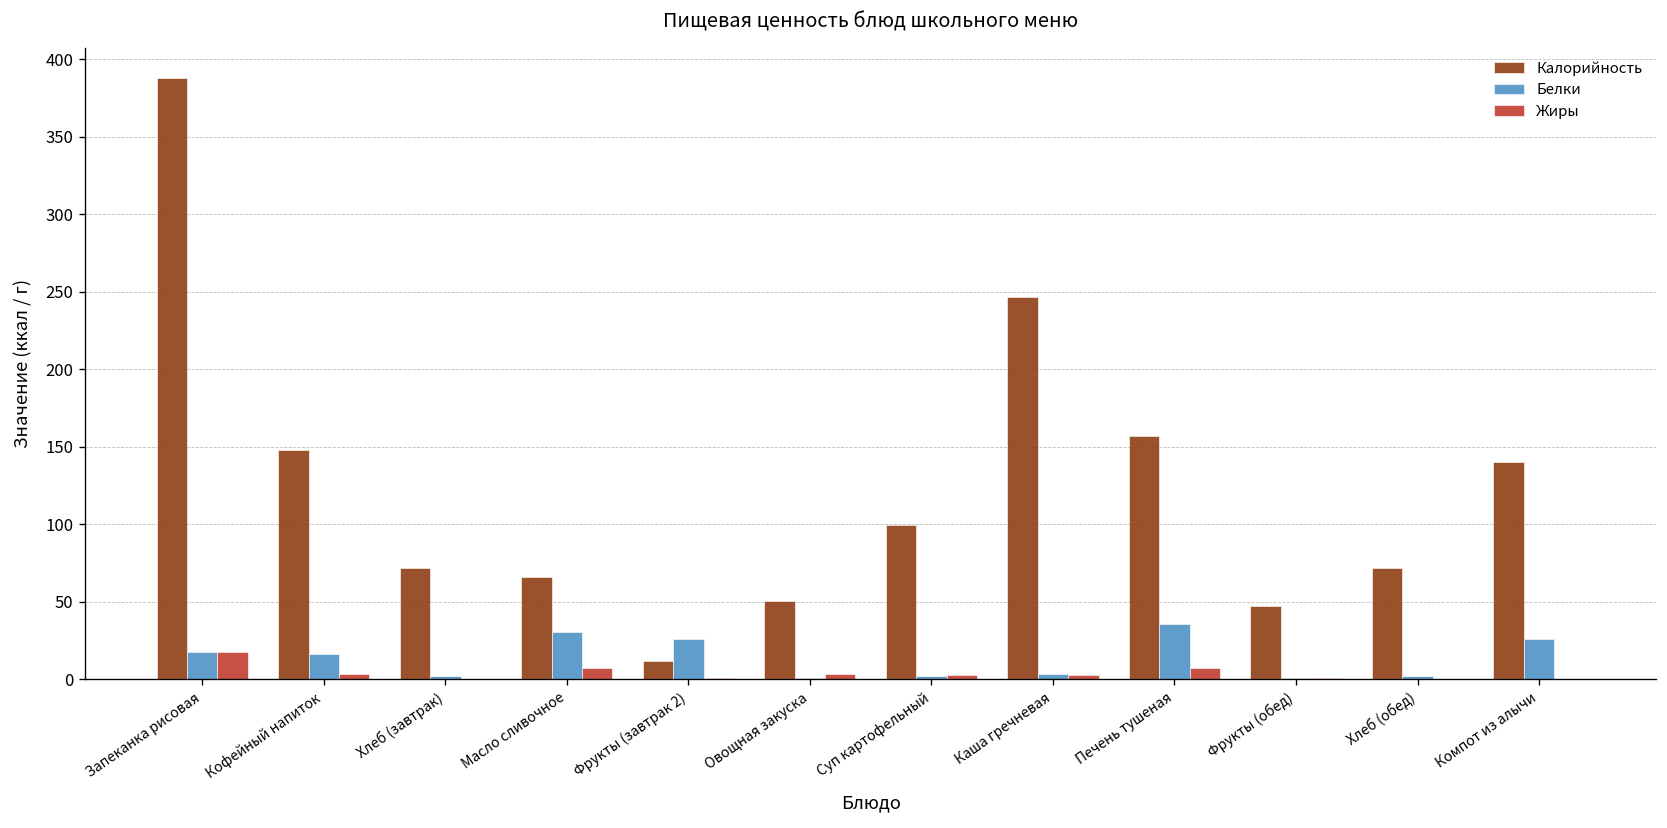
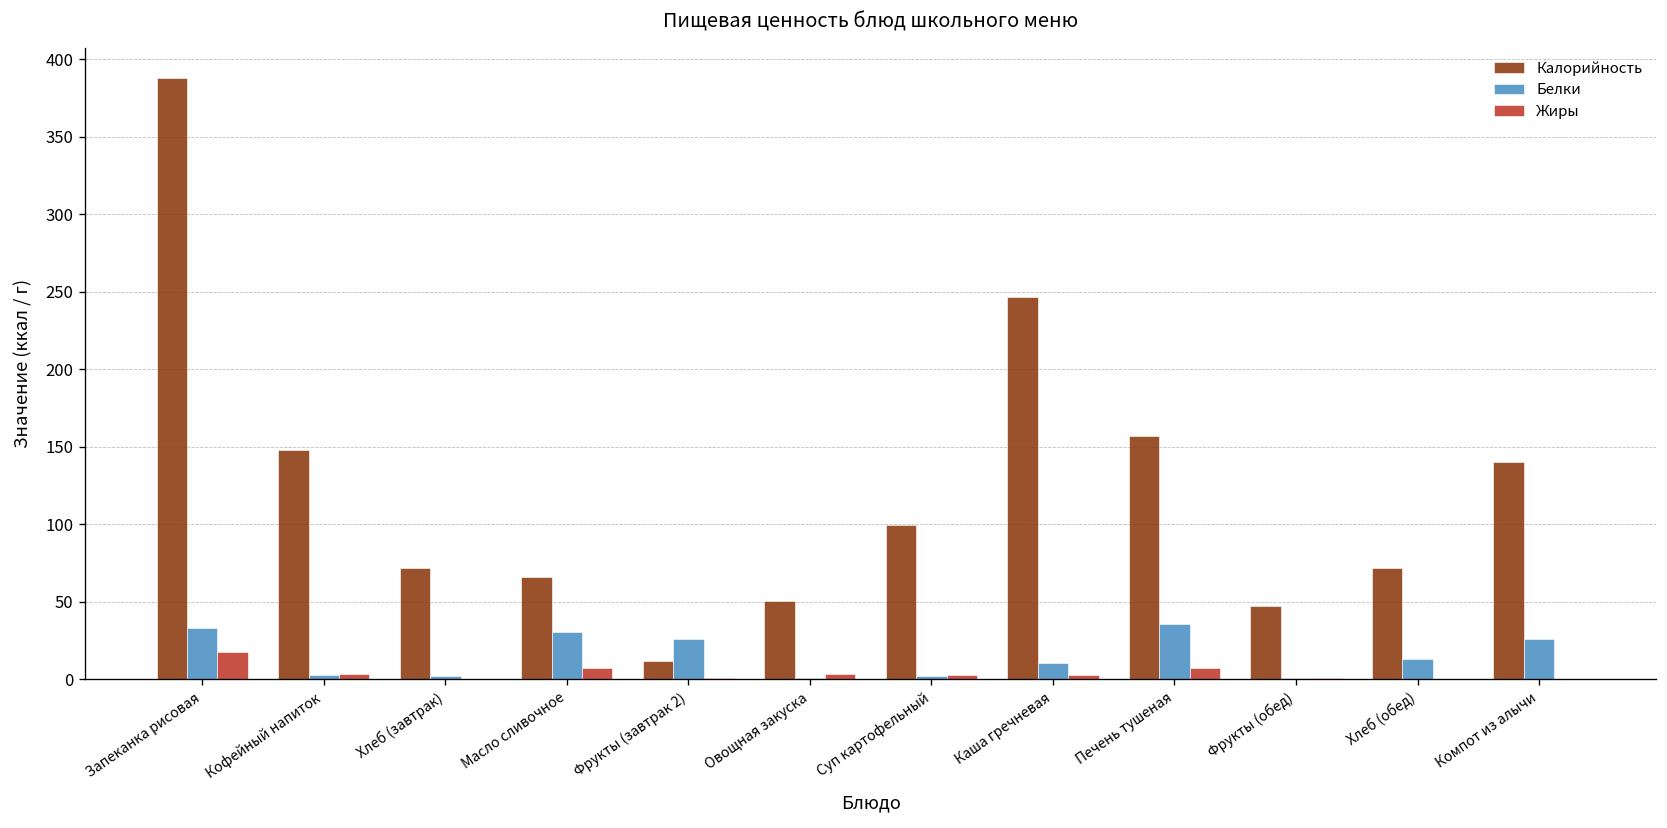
Белки, Запеканка рисовая: 17 -> 33
Белки, Кофейный напиток: 16 -> 2
Белки, Каша гречневая: 3 -> 10
Белки, Хлеб (обед): 2 -> 13
